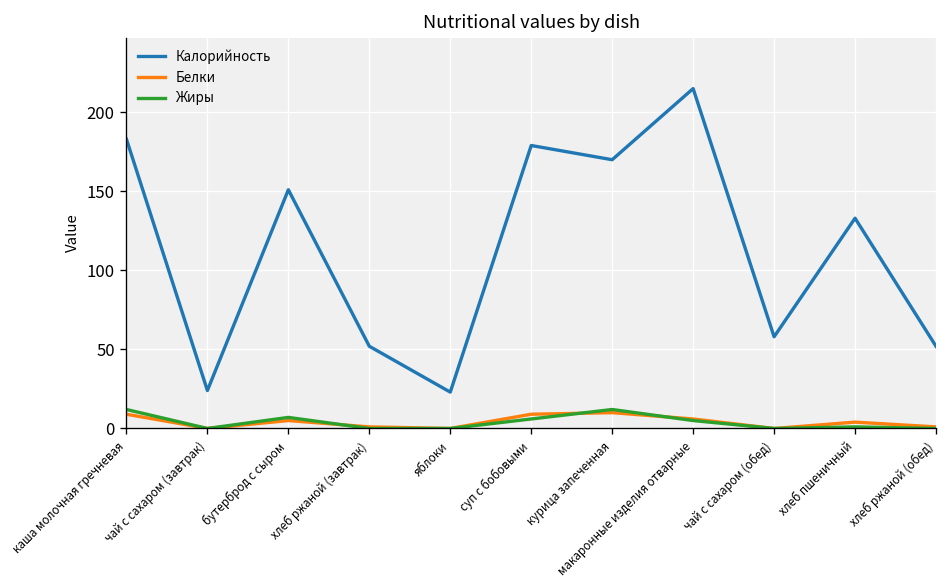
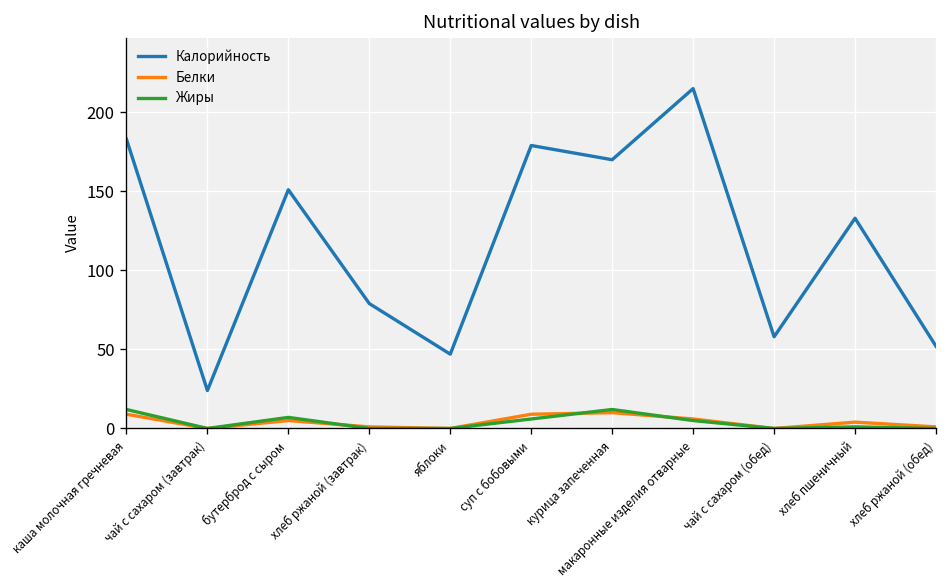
Калорийность, хлеб ржаной (завтрак): 52 -> 79
Калорийность, яблоки: 23 -> 47
